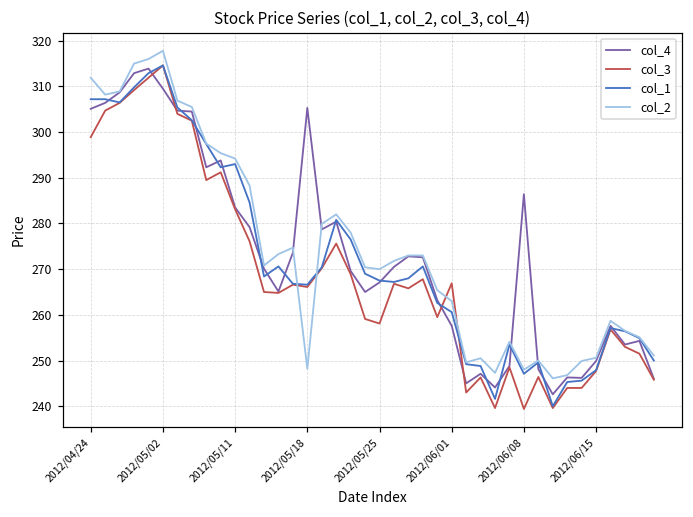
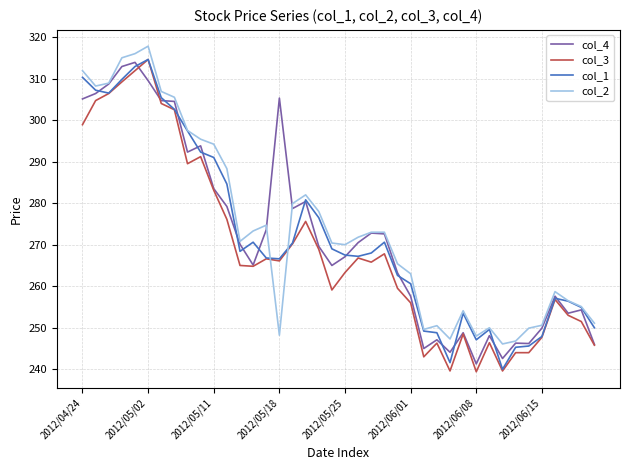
col_1, 2012/04/24: 307 -> 310
col_1, 2012/05/11: 293 -> 291
col_3, 2012/05/25: 258 -> 263
col_3, 2012/06/01: 267 -> 256
col_4, 2012/06/08: 286 -> 241
